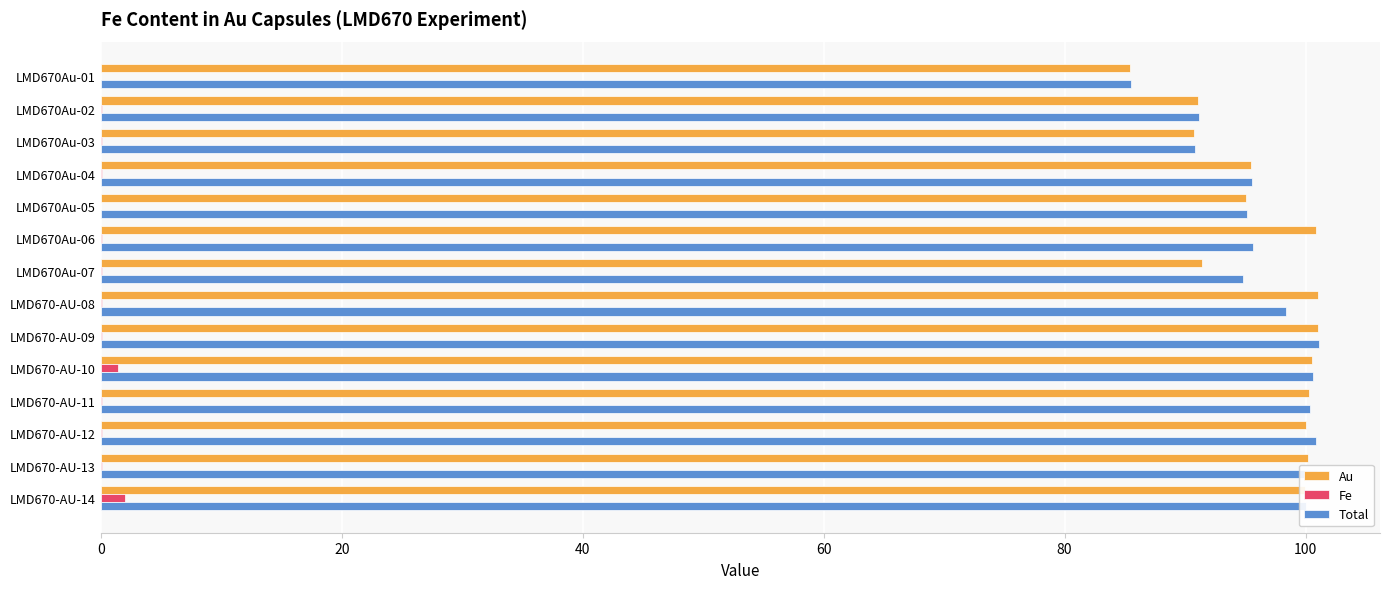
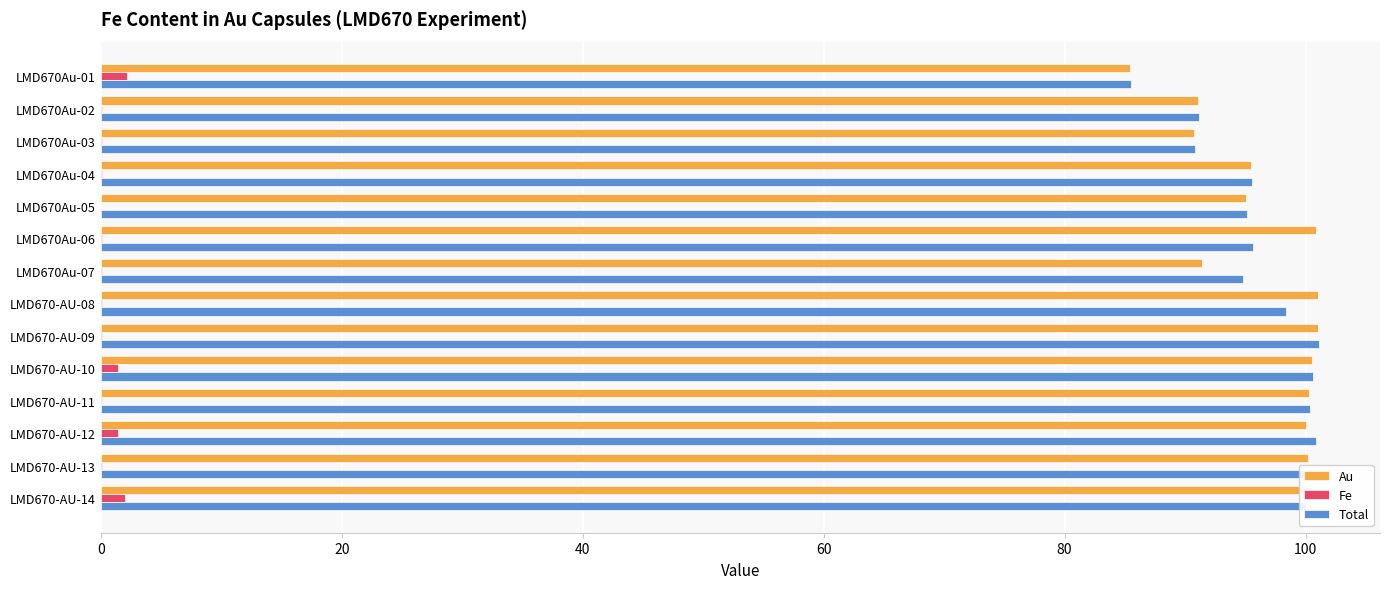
Fe, LMD670Au-01: 0.1 -> 2.1
Fe, LMD670-AU-12: 0.1 -> 1.4
